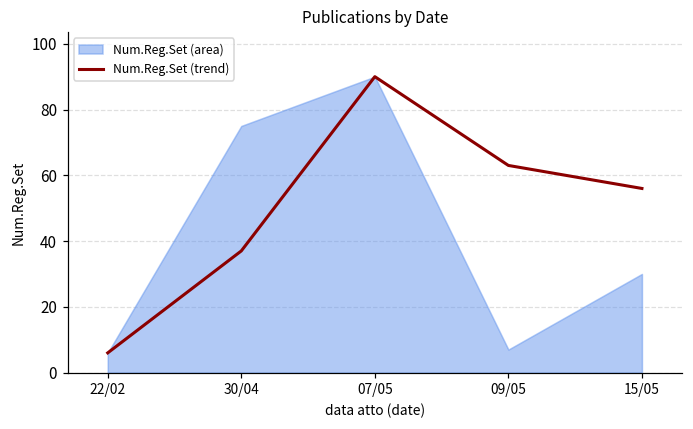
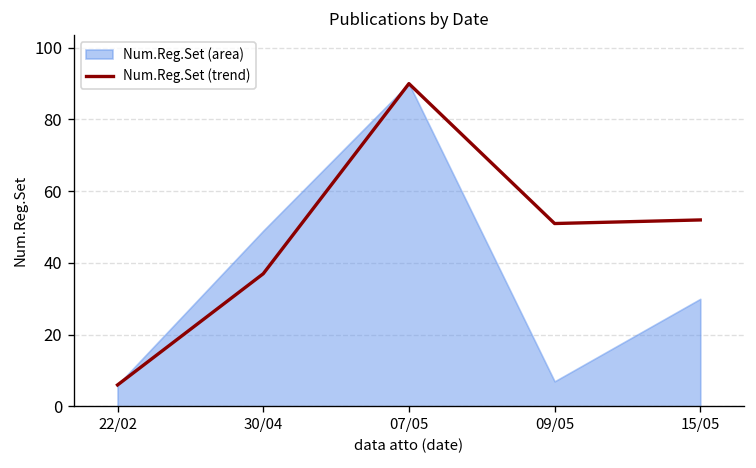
Num.Reg.Set (area), 30/04: 75 -> 49
Num.Reg.Set (trend), 09/05: 63 -> 51
Num.Reg.Set (trend), 15/05: 56 -> 52
